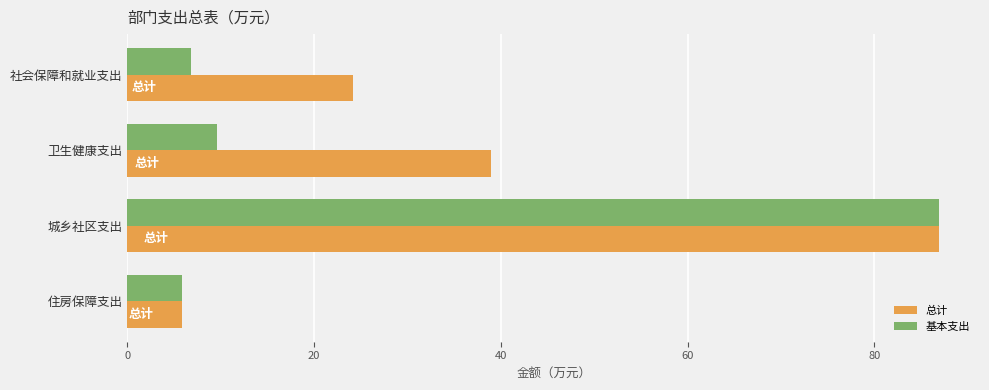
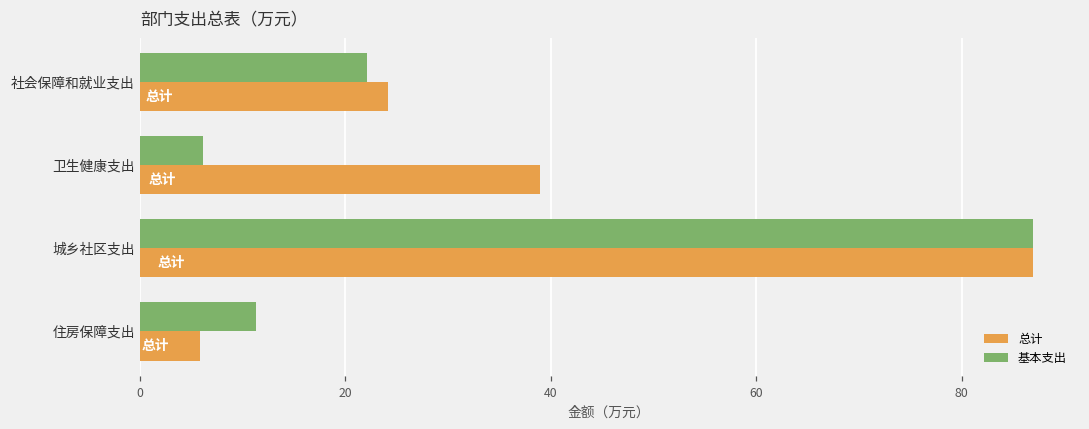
基本支出, 社会保障和就业支出: 7 -> 22
基本支出, 卫生健康支出: 10 -> 6
基本支出, 住房保障支出: 6 -> 11
